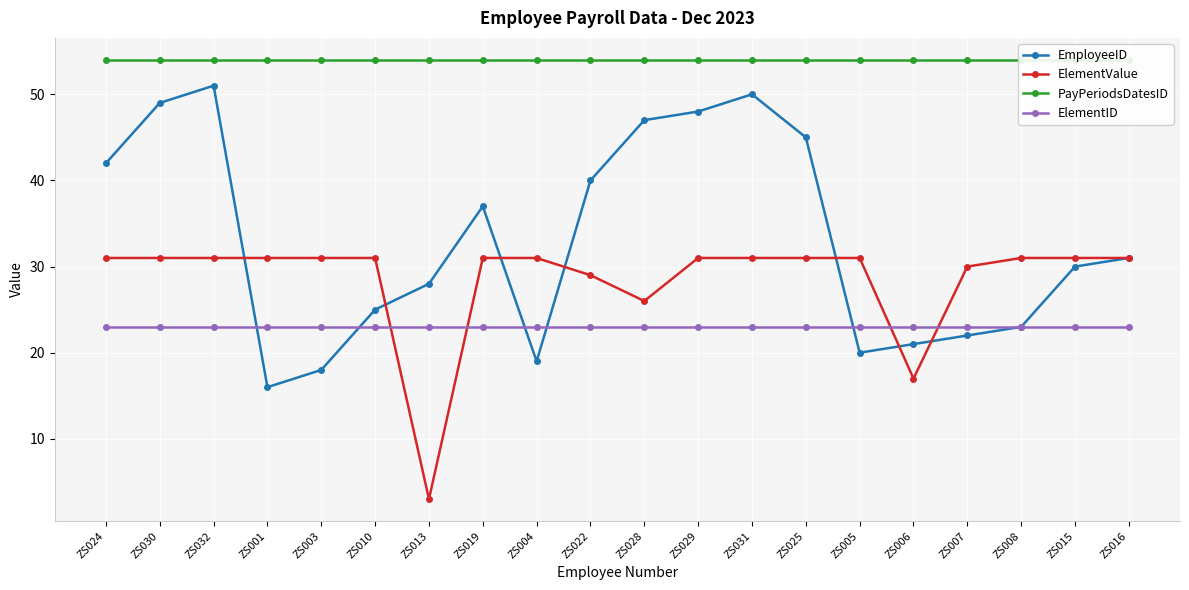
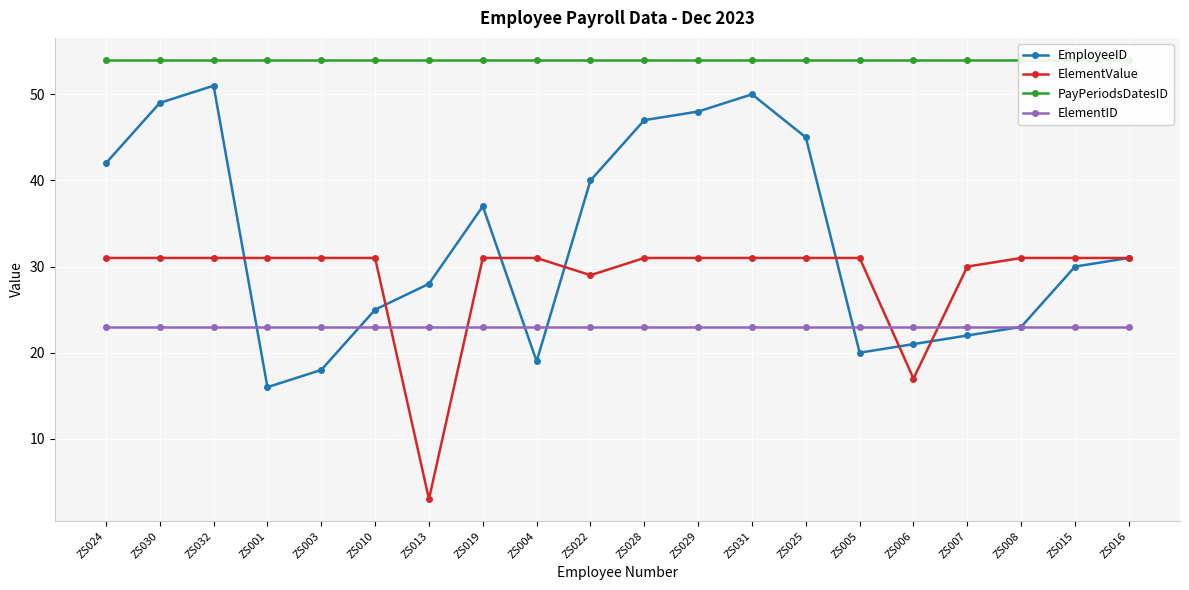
ElementValue, ZS028: 26 -> 31
